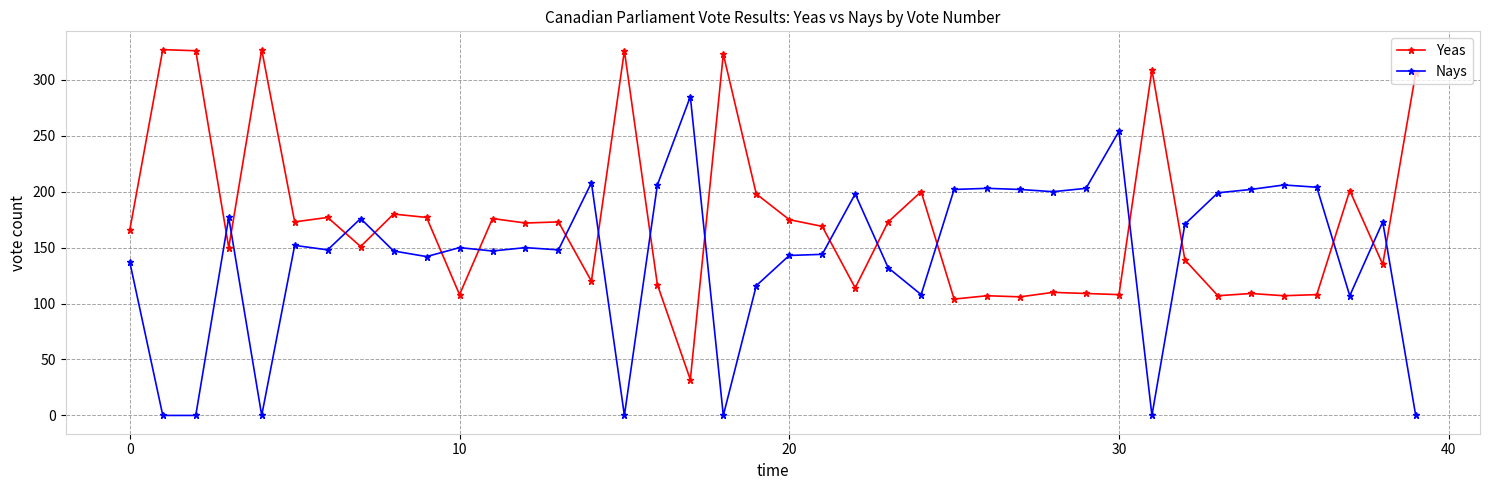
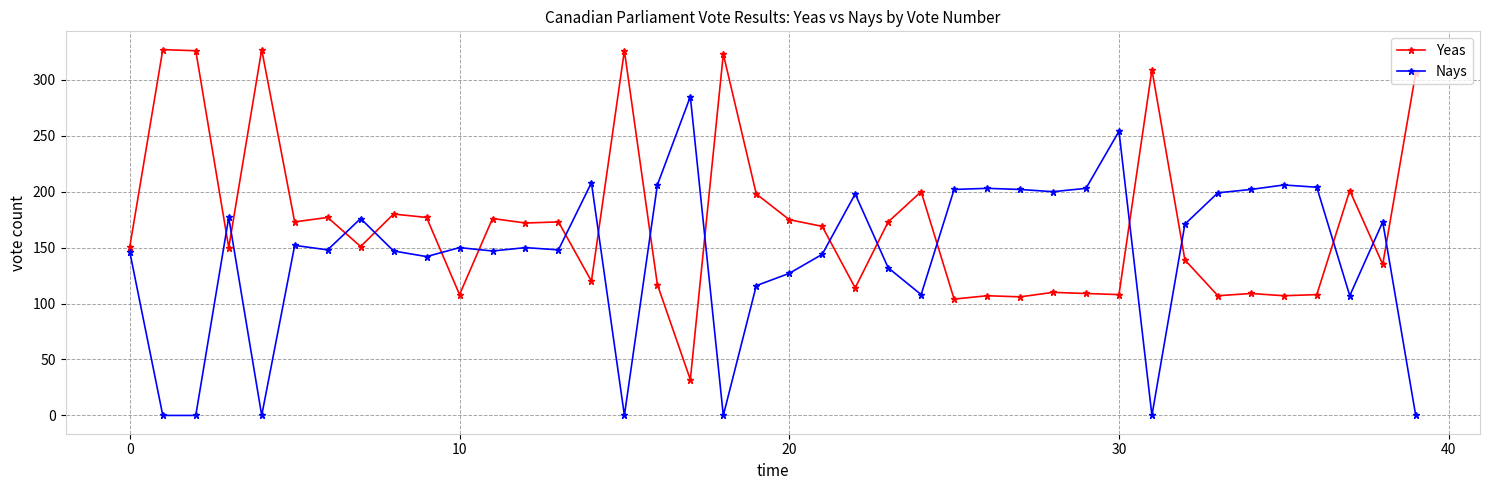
Yeas, 0: 166 -> 151
Nays, 0: 137 -> 146
Nays, 20: 143 -> 127
